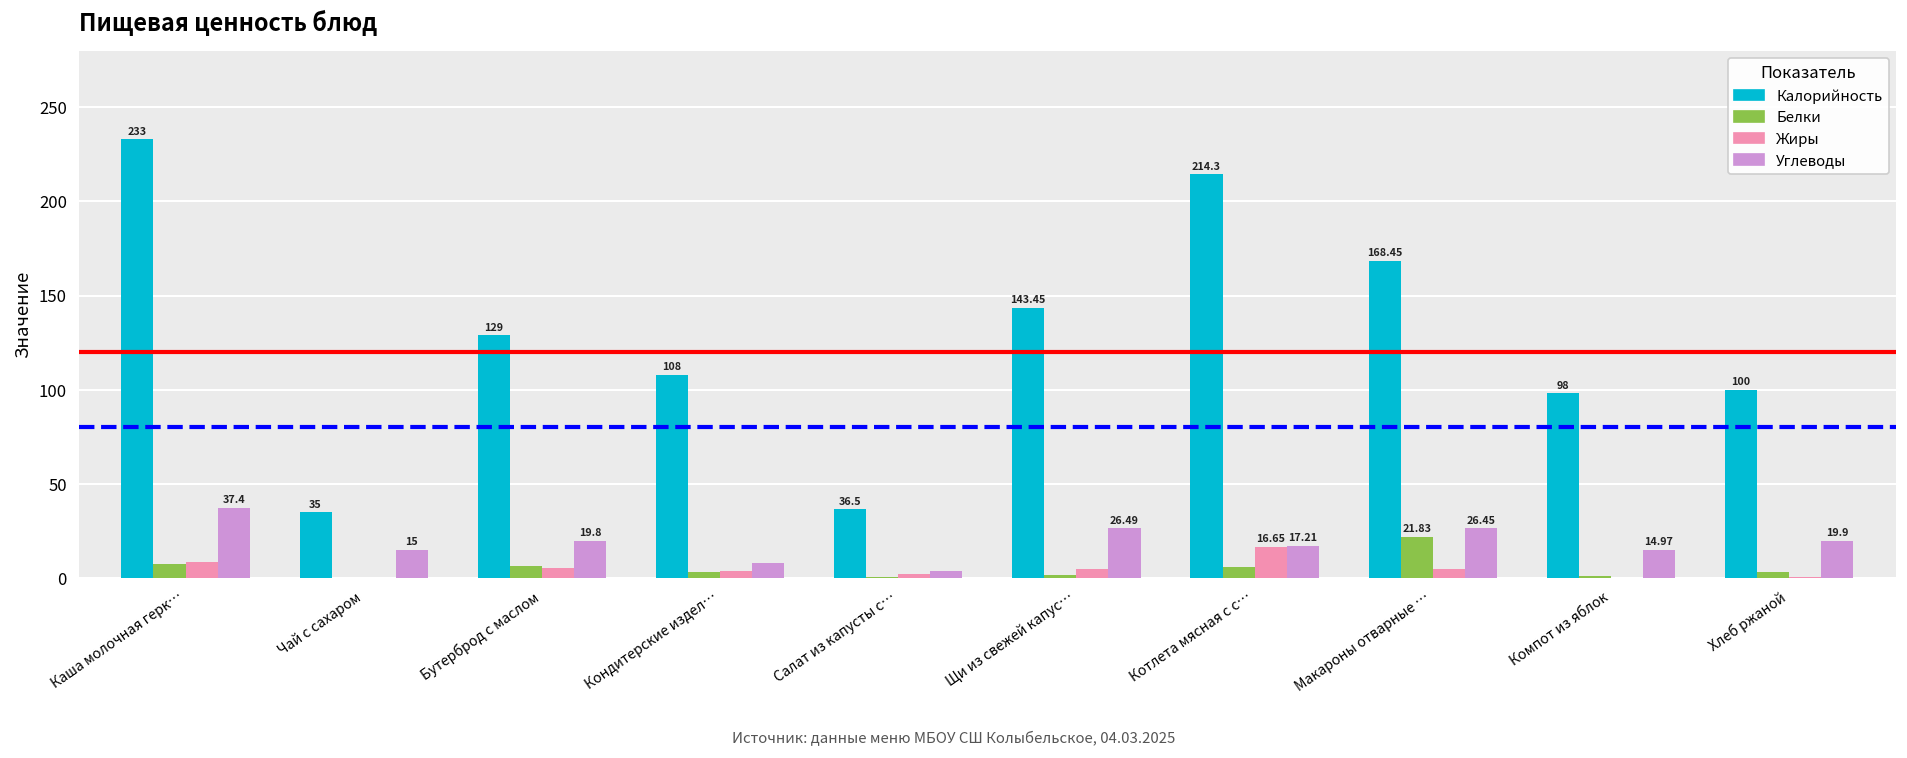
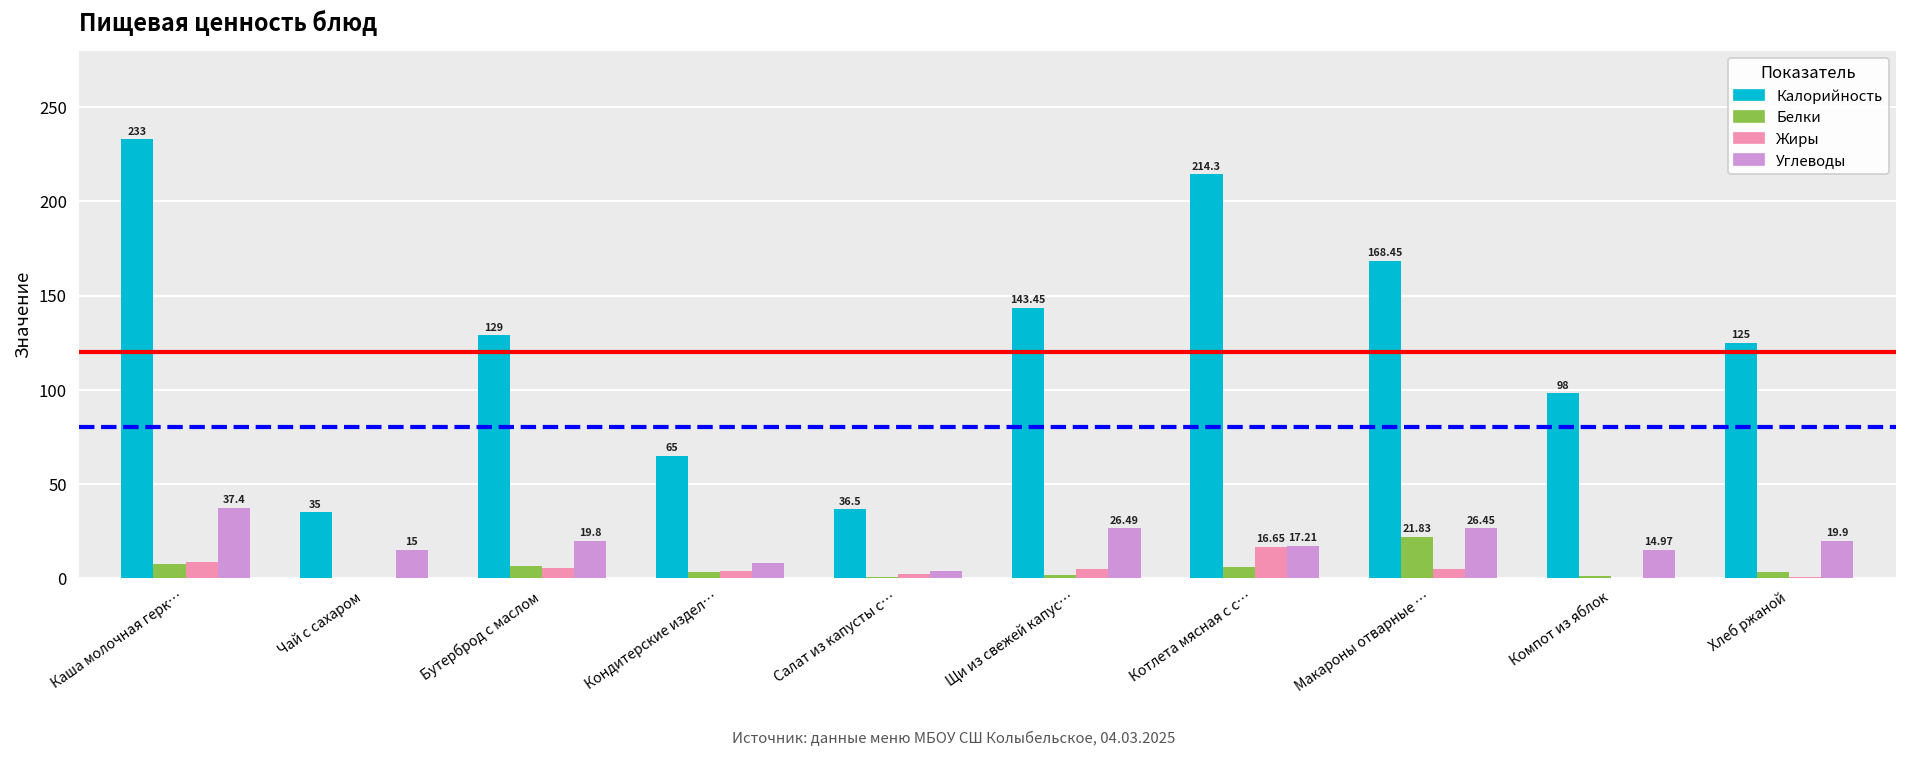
Калорийность, Кондитерские издел…: 108 -> 65
Калорийность, Хлеб ржаной: 100 -> 125
